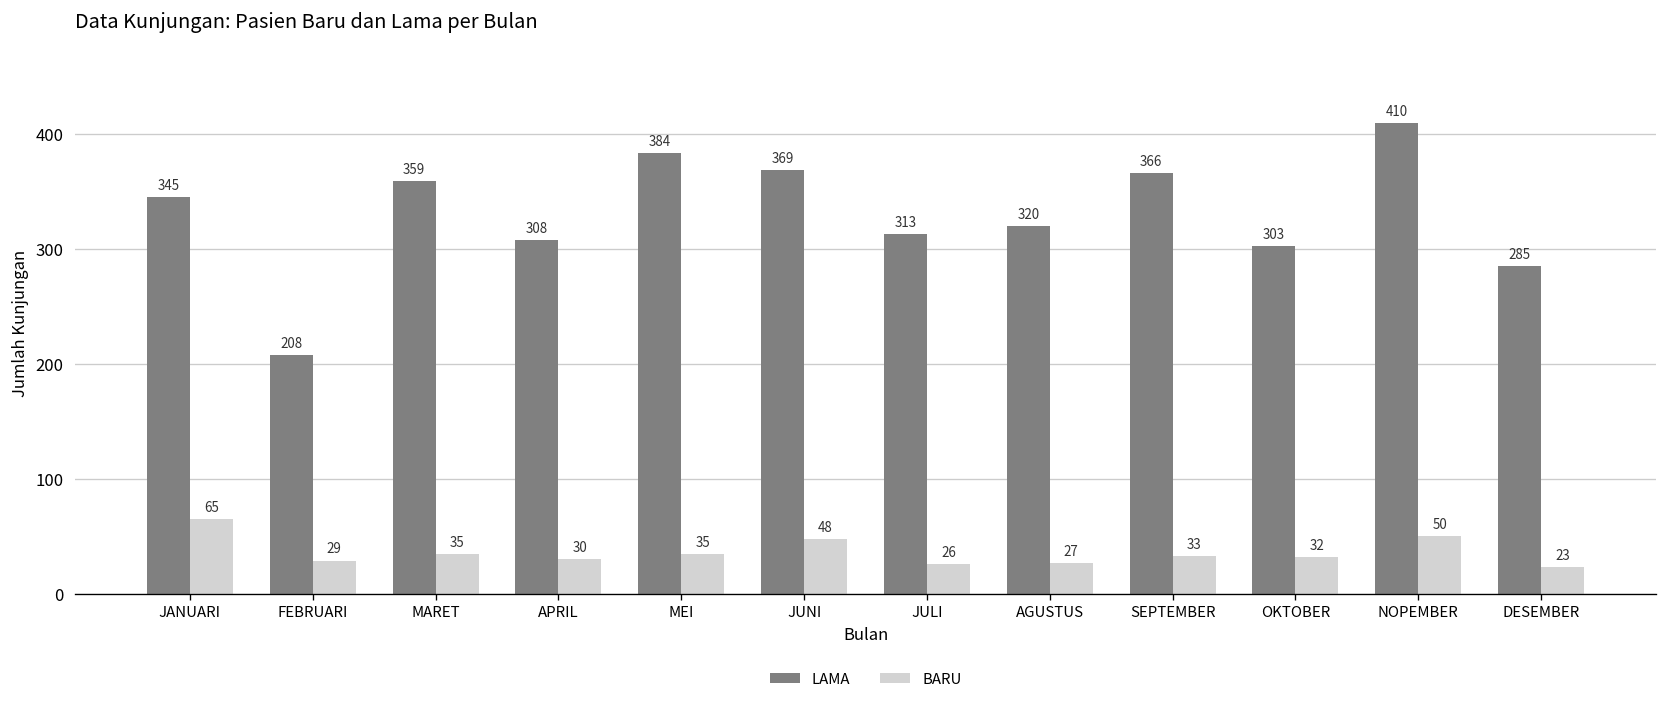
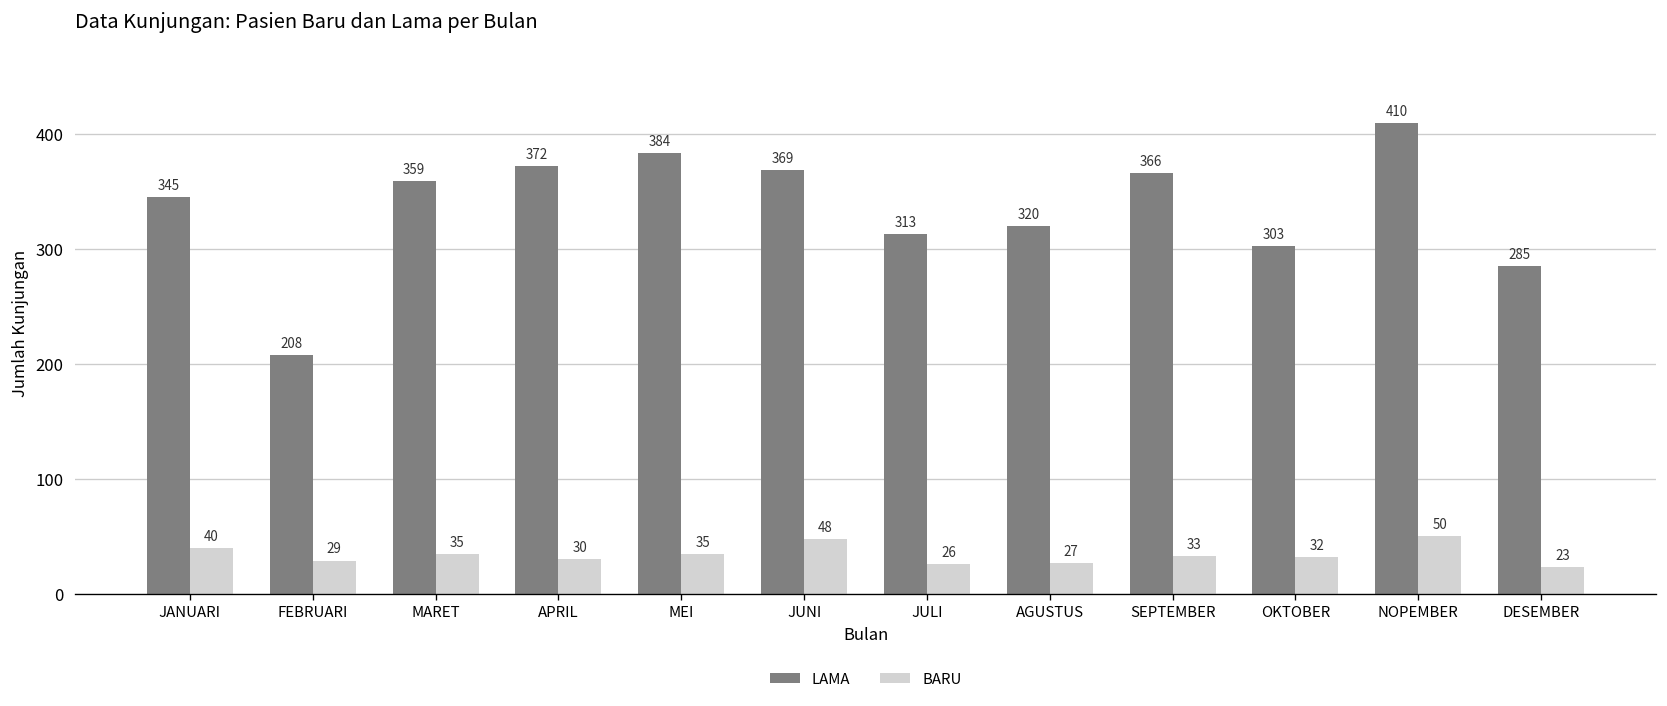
BARU, JANUARI: 65 -> 40
LAMA, APRIL: 308 -> 372
